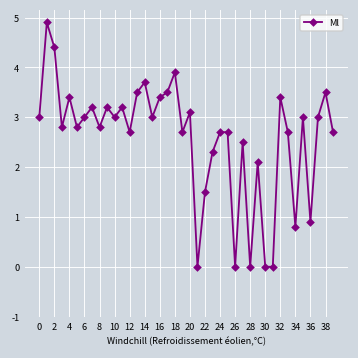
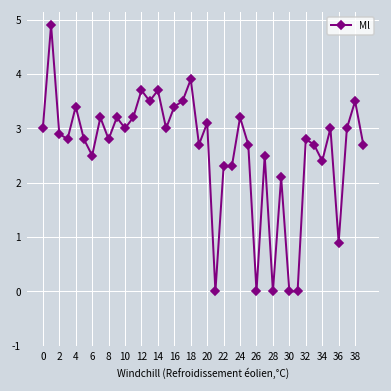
2: 4.4 -> 2.9
6: 3.0 -> 2.5
12: 2.7 -> 3.7
22: 1.5 -> 2.3
24: 2.7 -> 3.2
32: 3.4 -> 2.8
34: 0.8 -> 2.4
